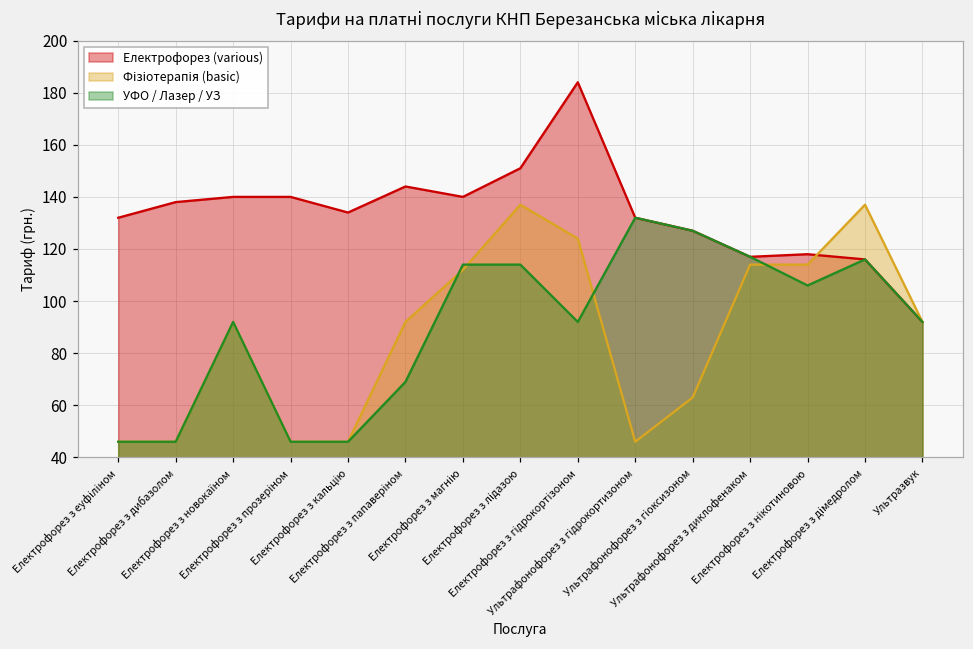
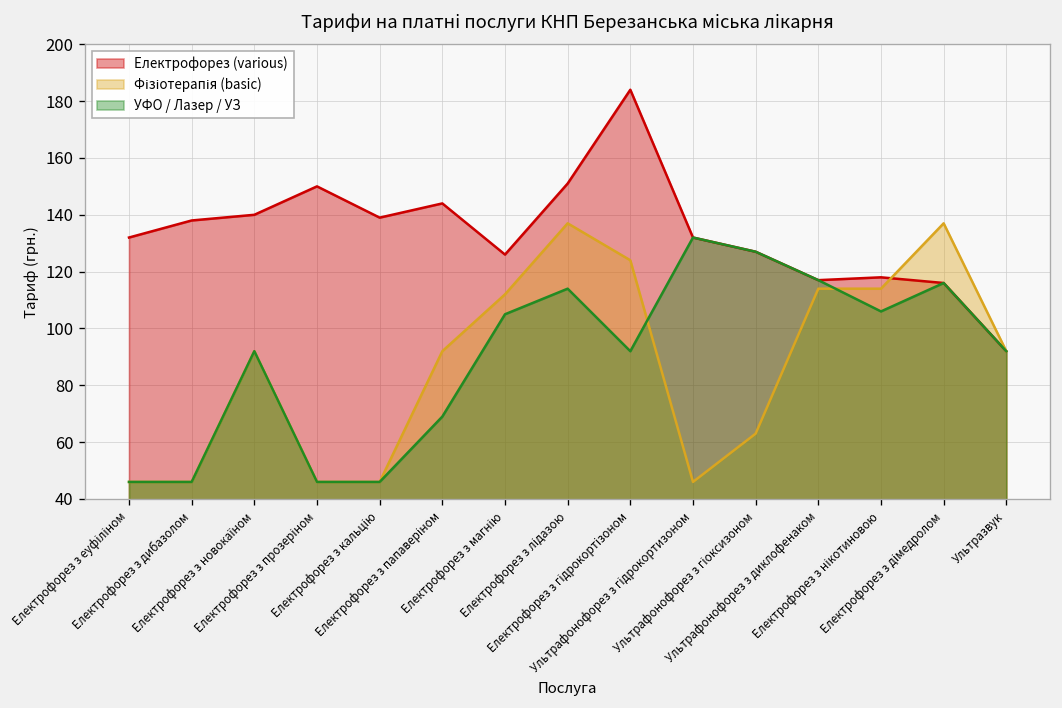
Електрофорез (various), Електрофорез з прозеріном: 140 -> 150
Електрофорез (various), Електрофорез з кальцію: 134 -> 139
Електрофорез (various), Електрофорез з магнію: 140 -> 126
УФО / Лазер / УЗ, Електрофорез з магнію: 114 -> 105
